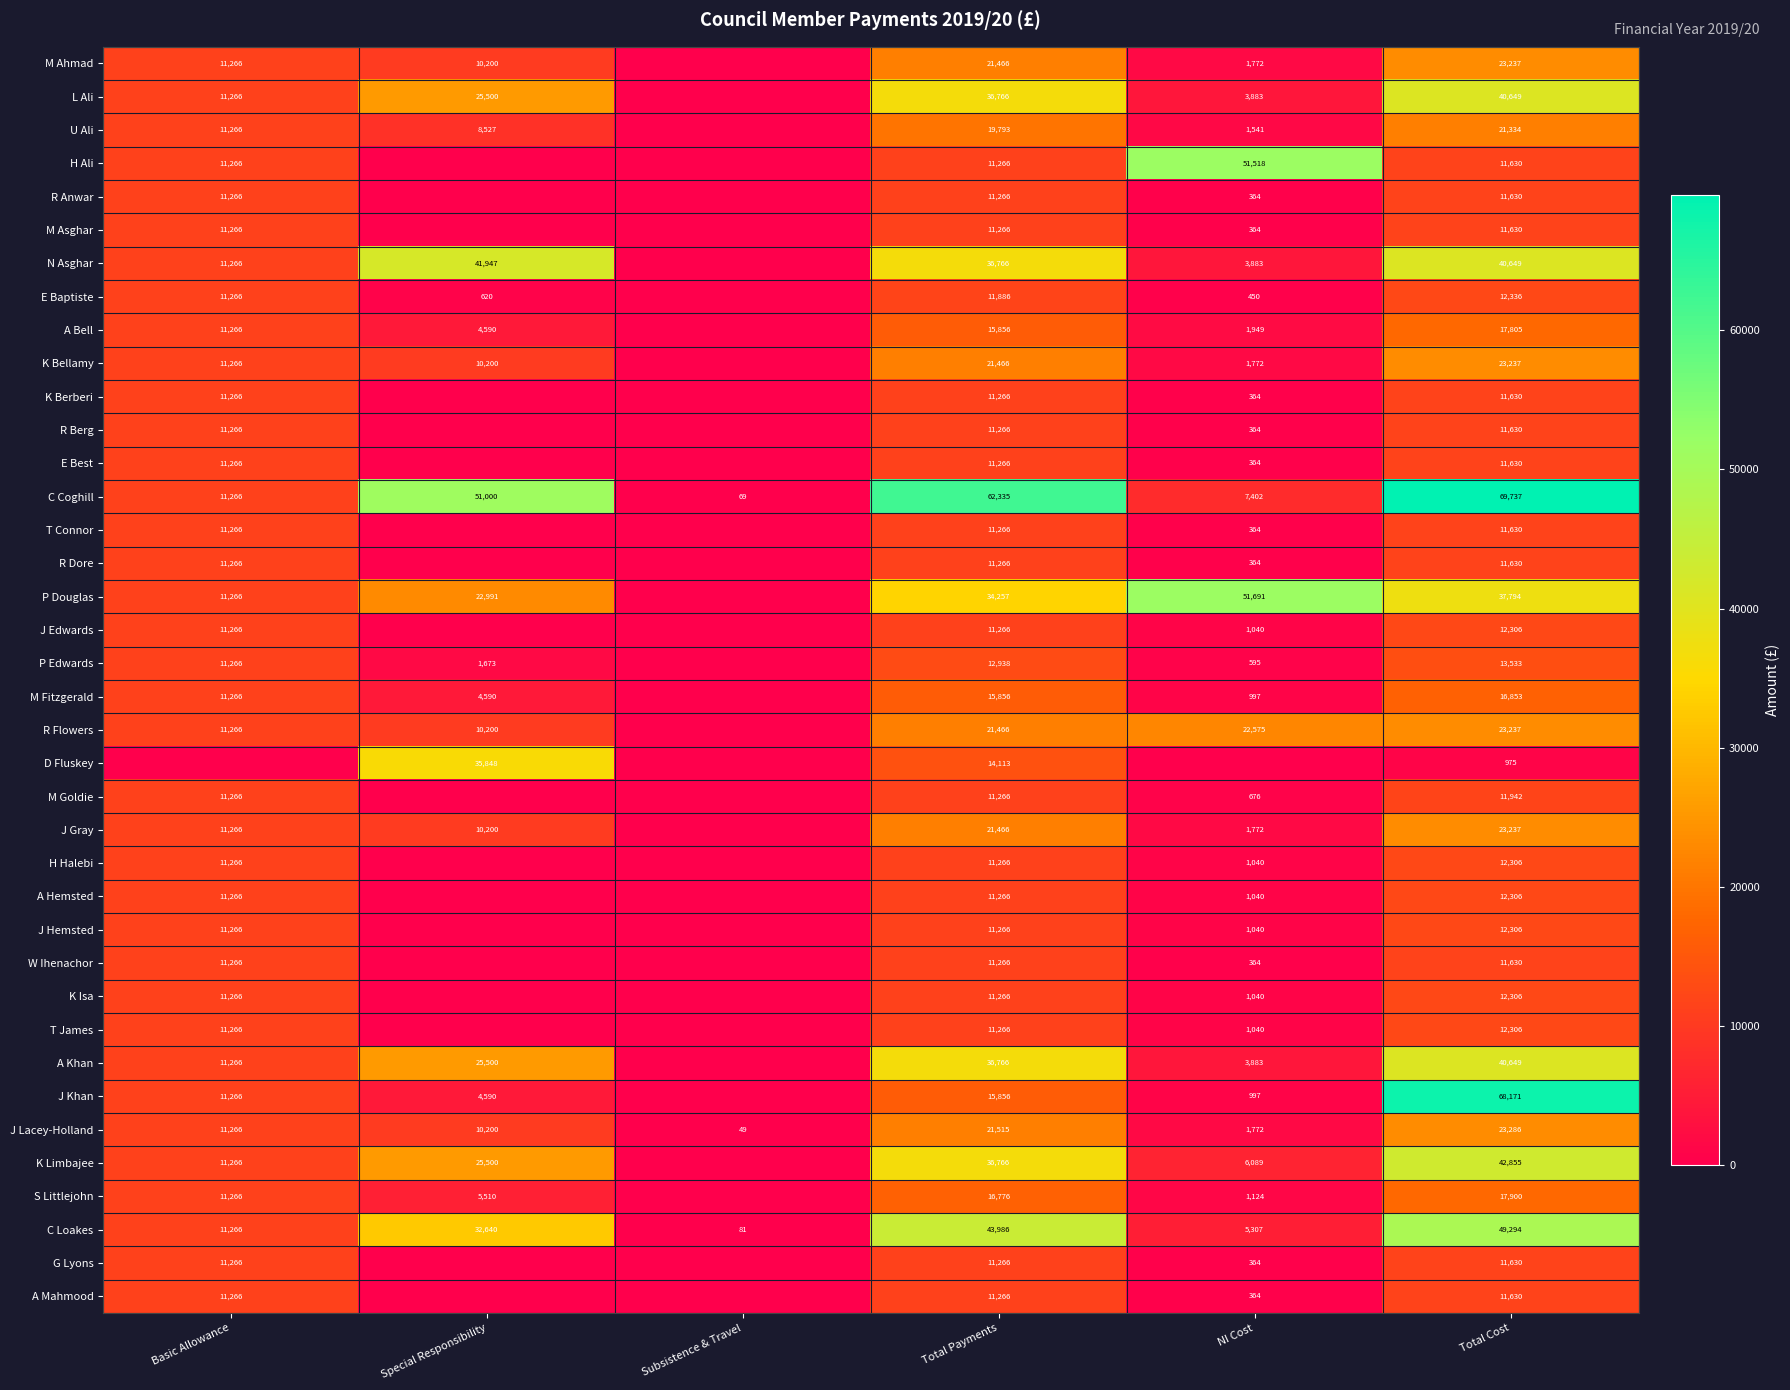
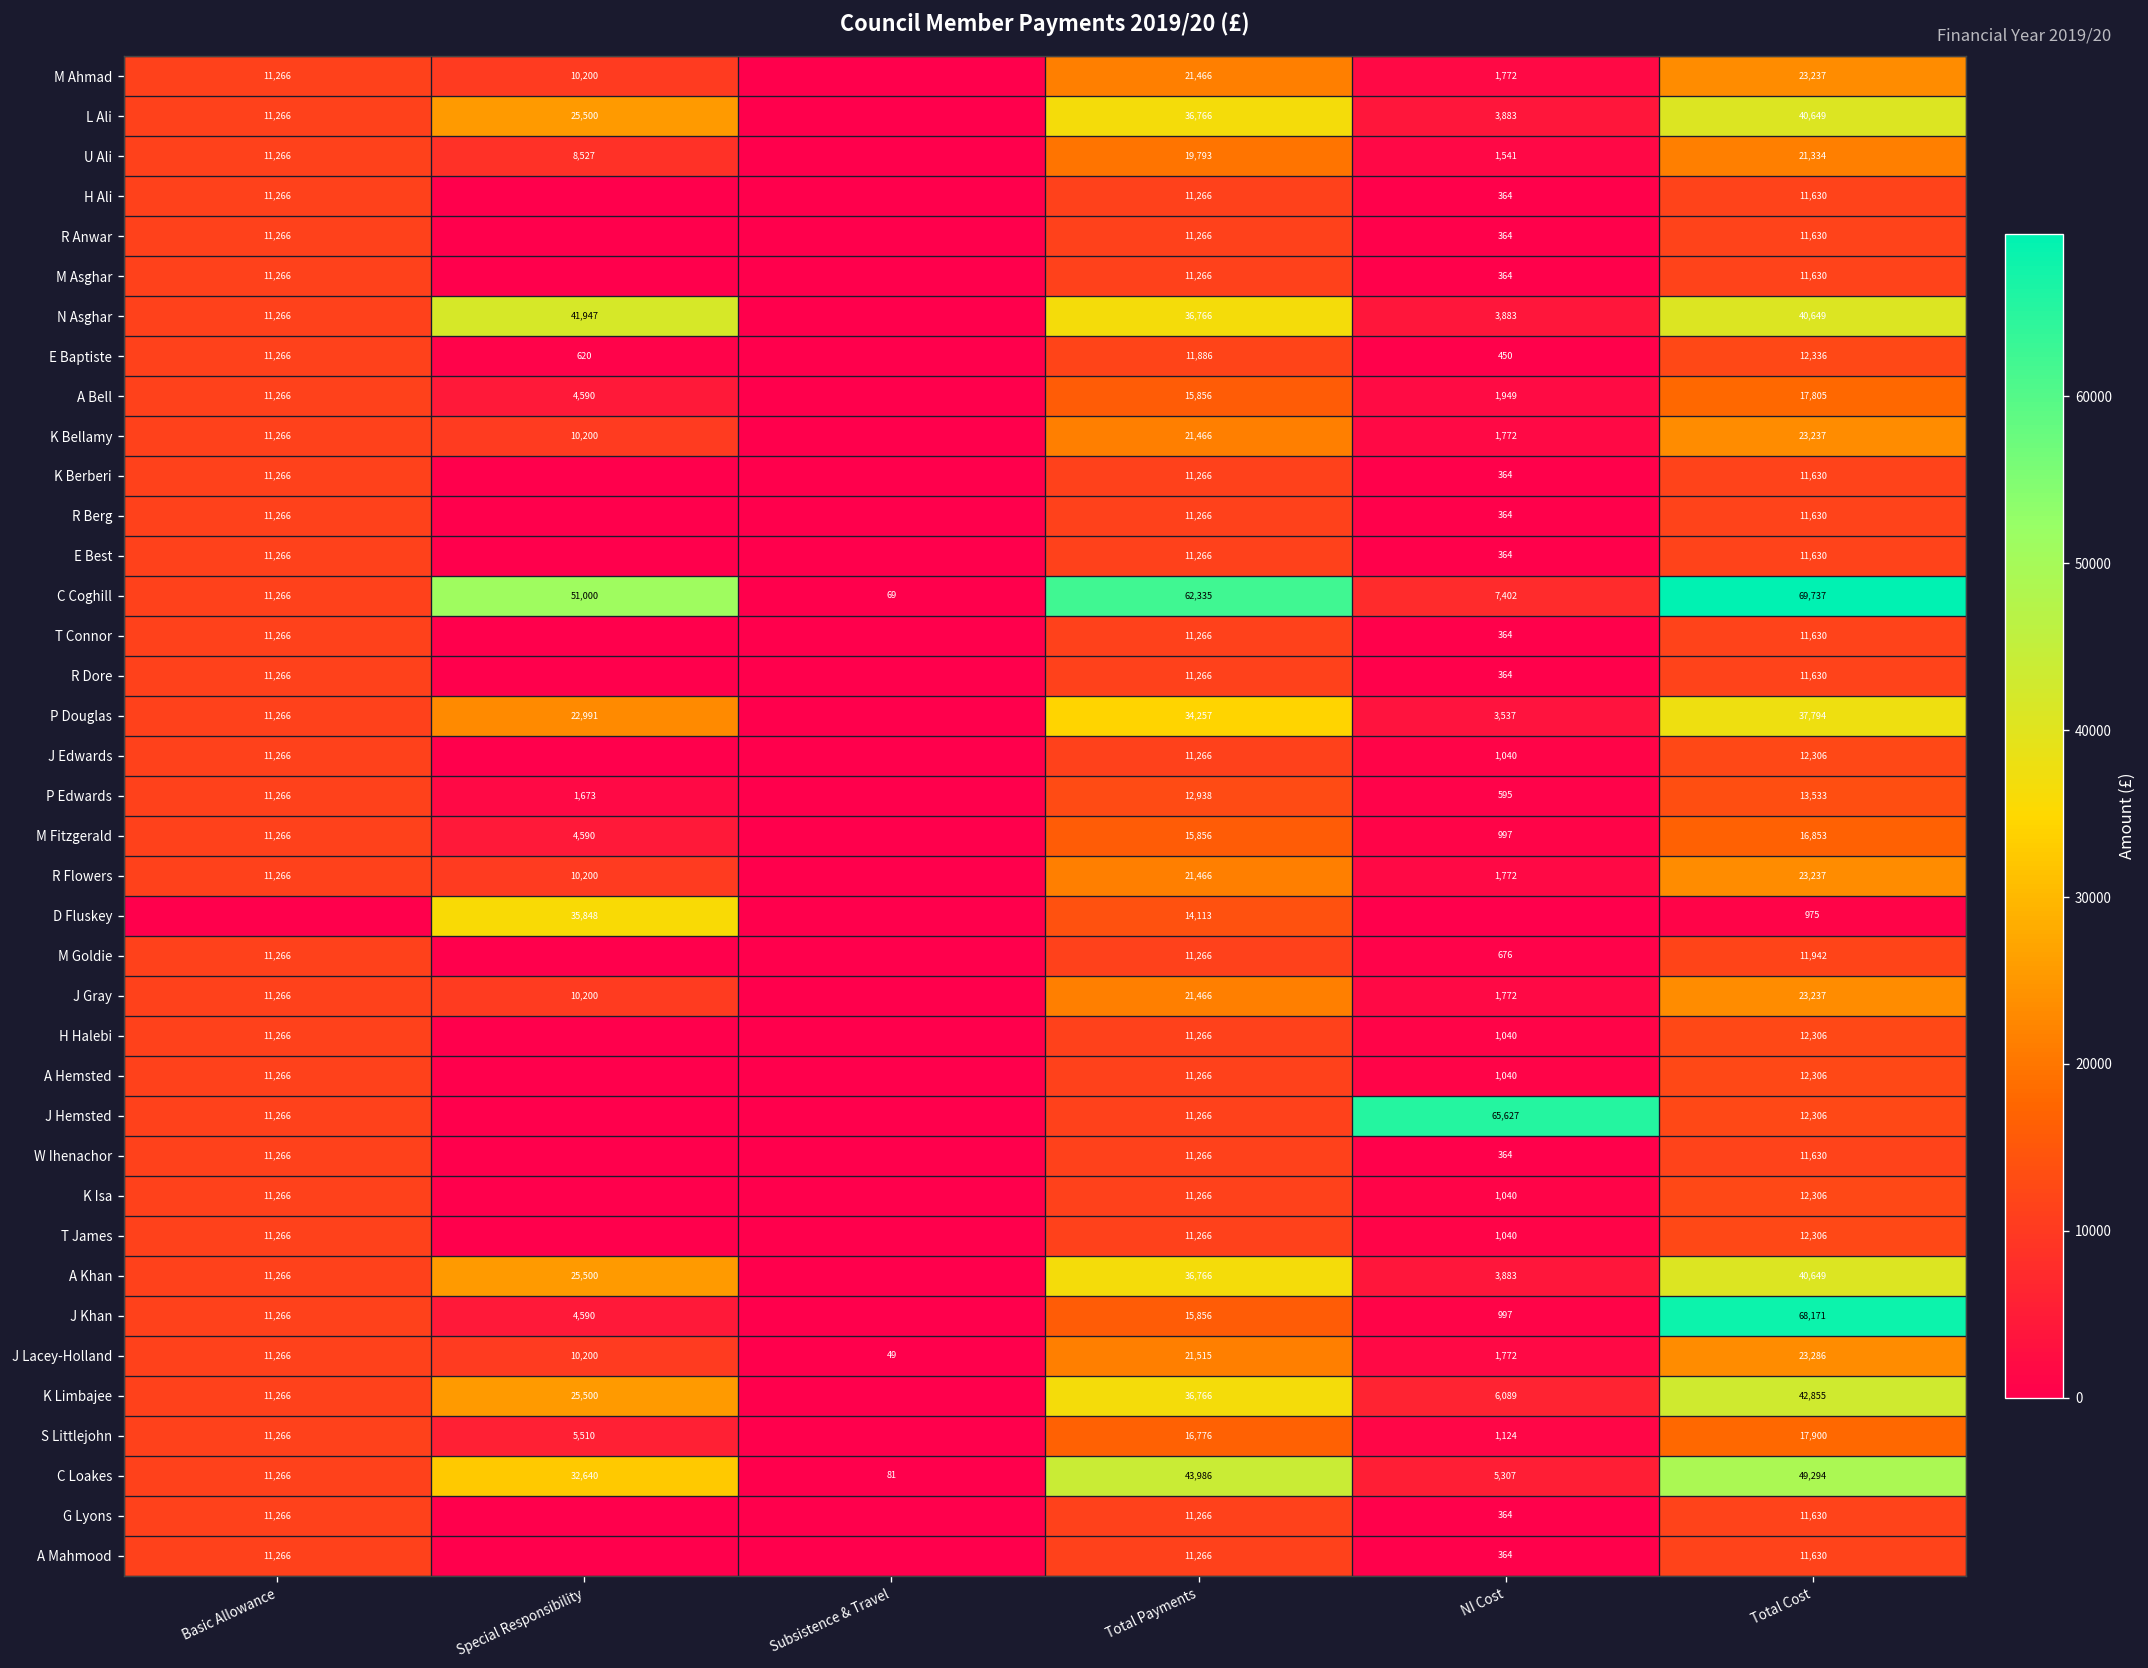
H Ali, NI Cost: 51,518 -> 364
P Douglas, NI Cost: 51,691 -> 3,537
R Flowers, NI Cost: 22,575 -> 1,772
J Hemsted, NI Cost: 1,040 -> 65,627
